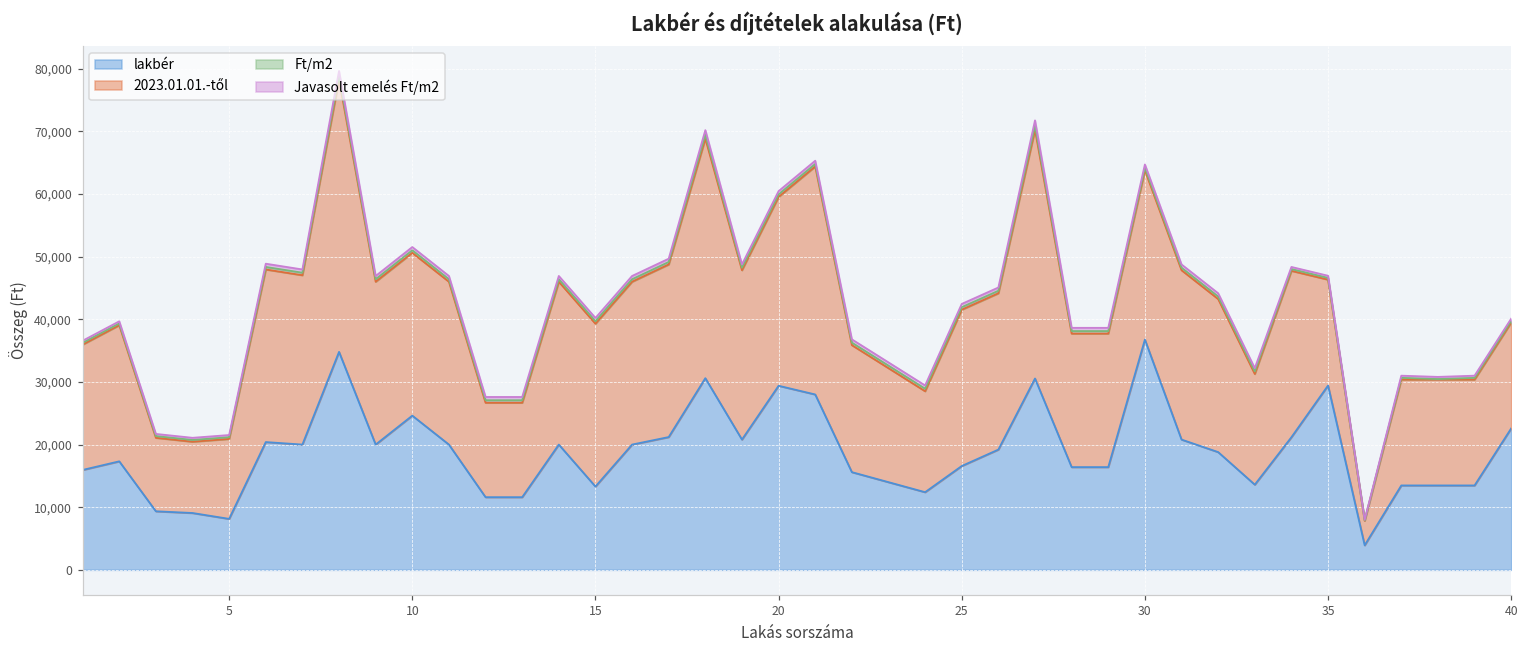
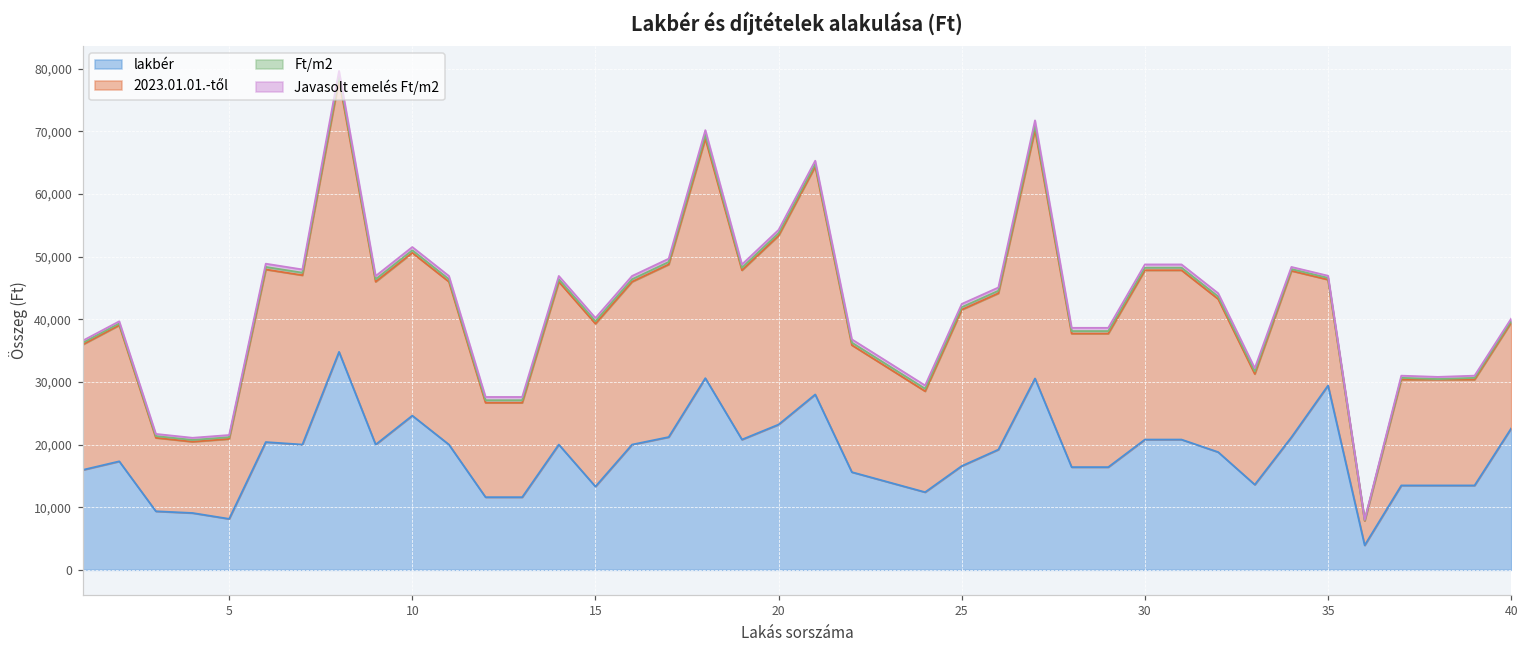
lakbér, 20: 29,000 -> 23,000
lakbér, 30: 37,000 -> 21,000
